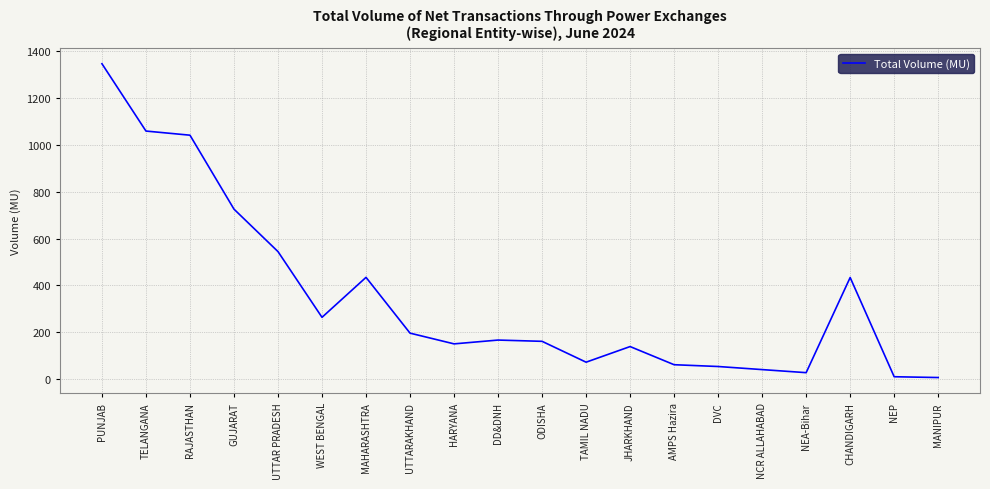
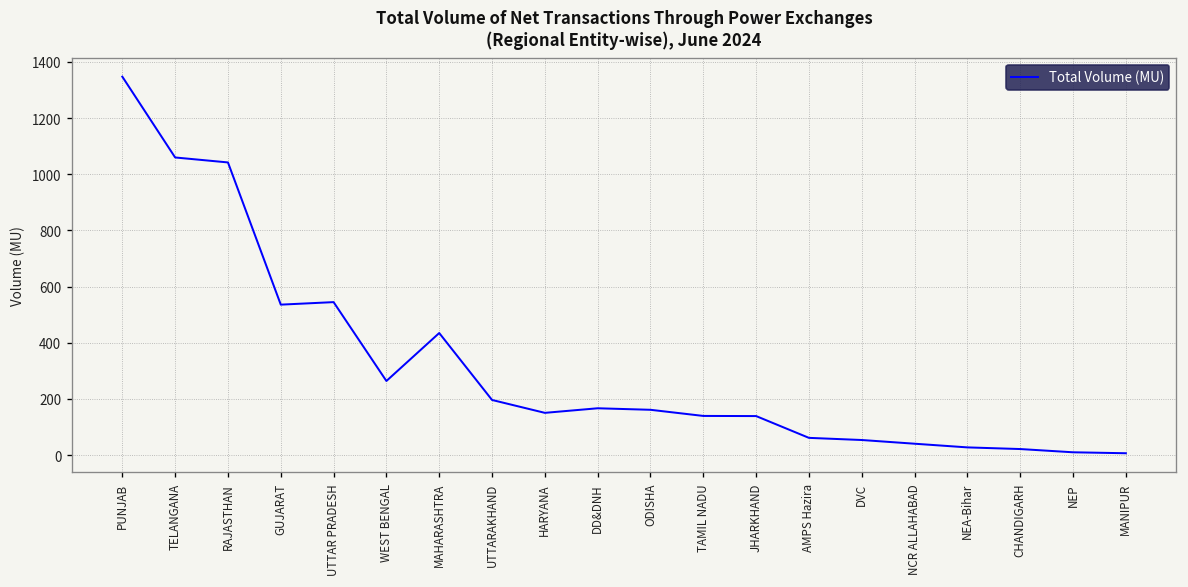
GUJARAT: 730 -> 540
TAMIL NADU: 70 -> 140
CHANDIGARH: 430 -> 20
